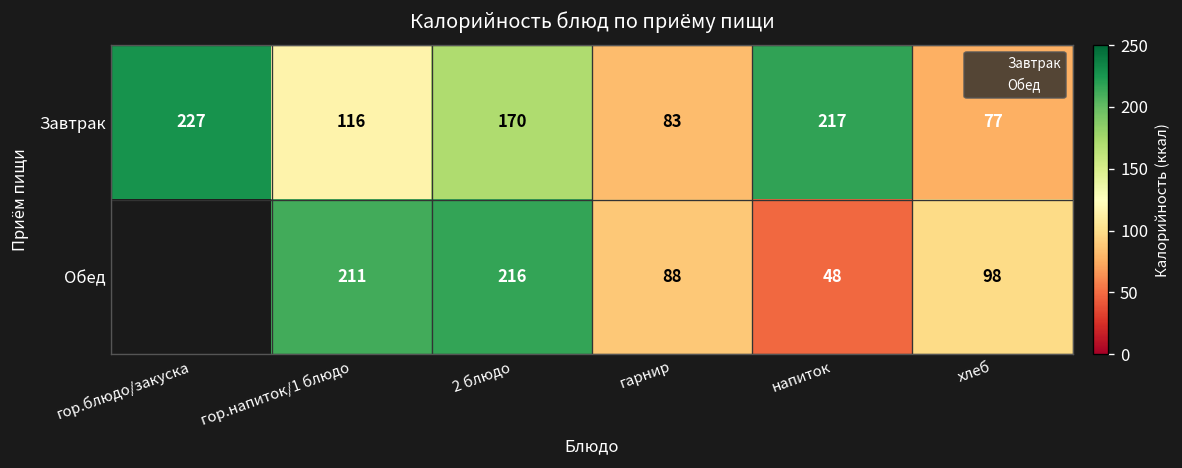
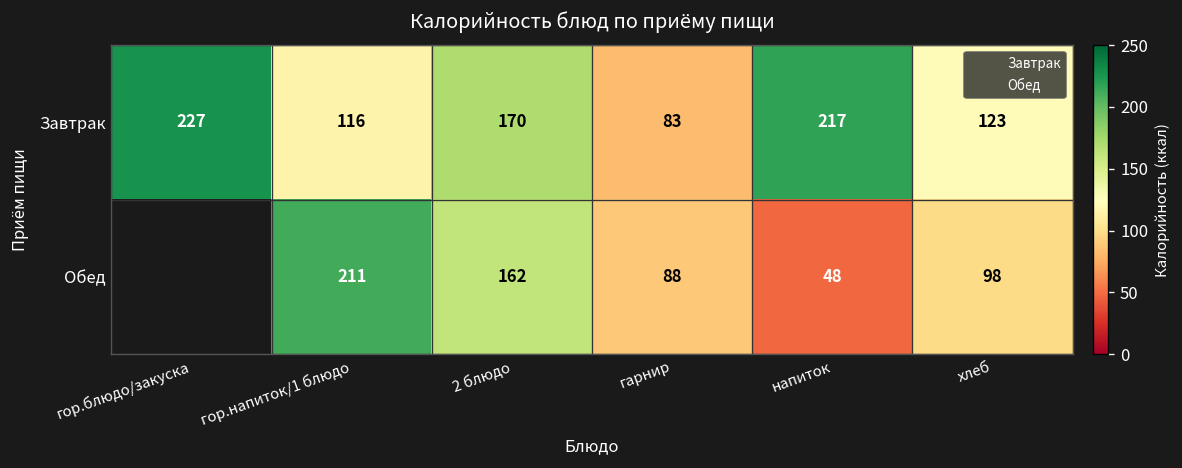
Завтрак, хлеб: 77 -> 123
Обед, 2 блюдо: 216 -> 162
